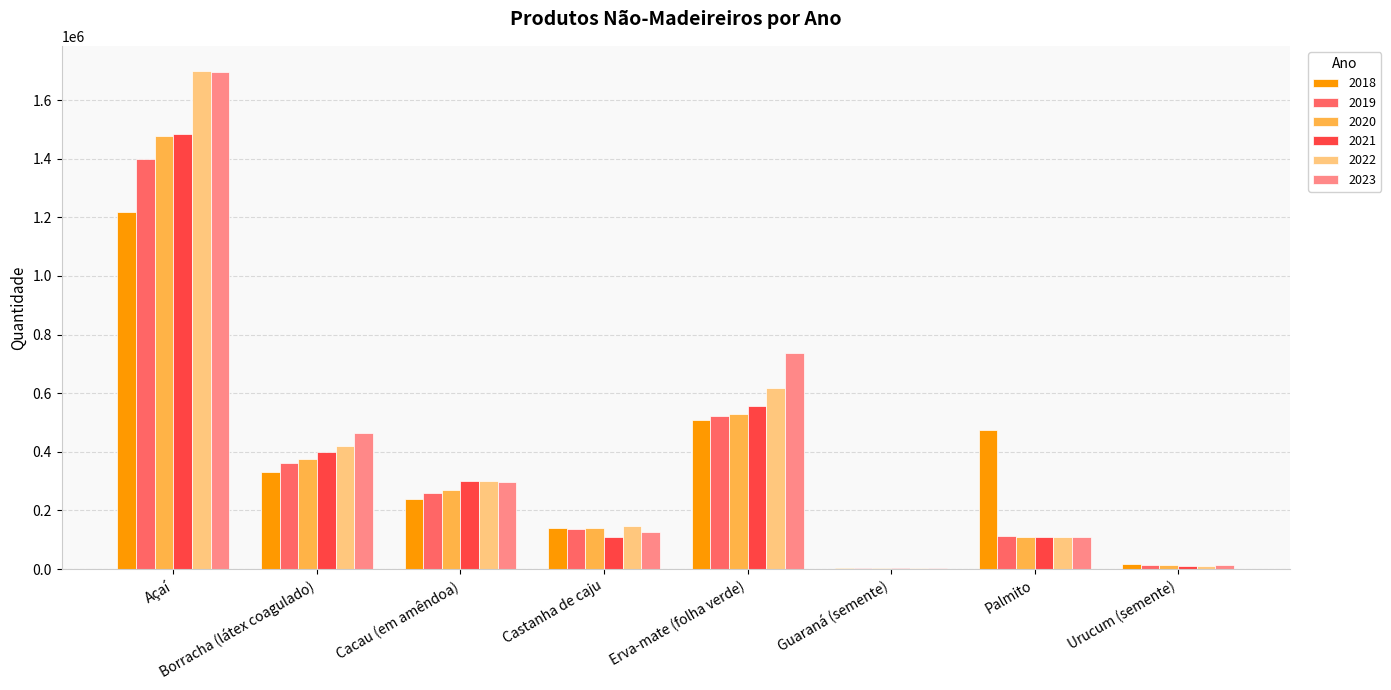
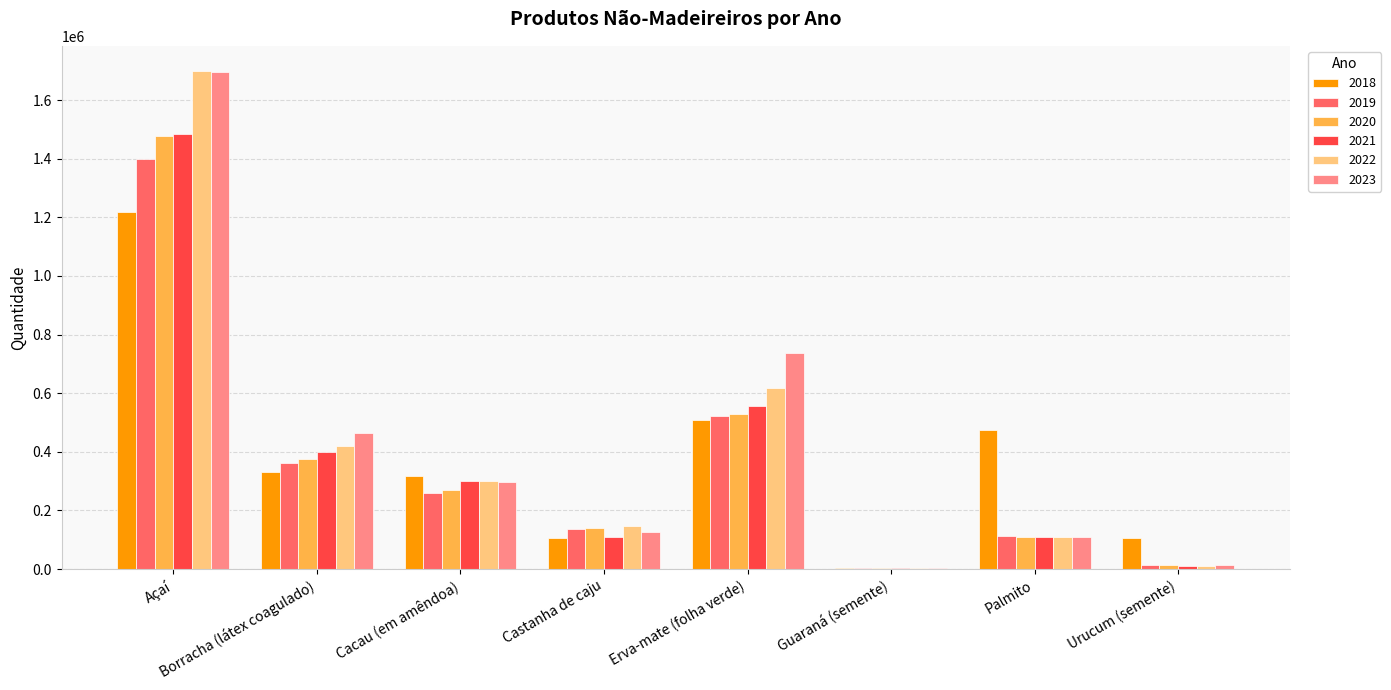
2018, Cacau (em amêndoa): 240000 -> 320000
2018, Castanha de caju: 140000 -> 110000
2018, Urucum (semente): 20000 -> 110000
